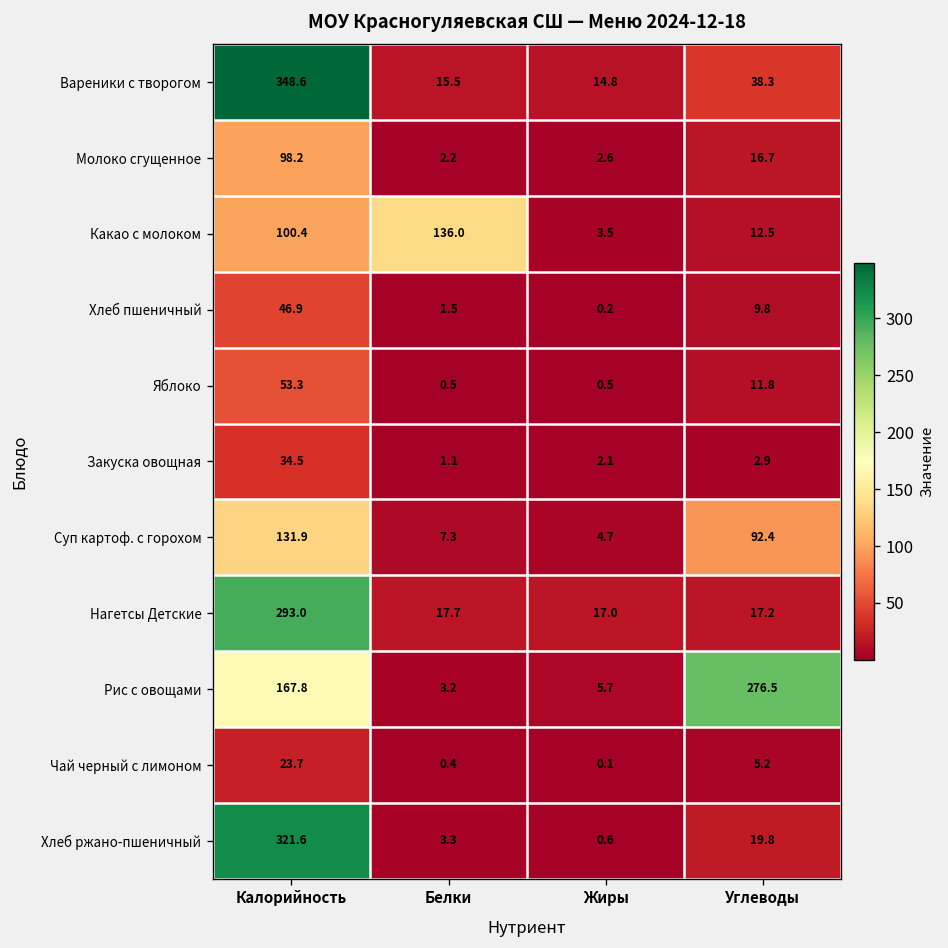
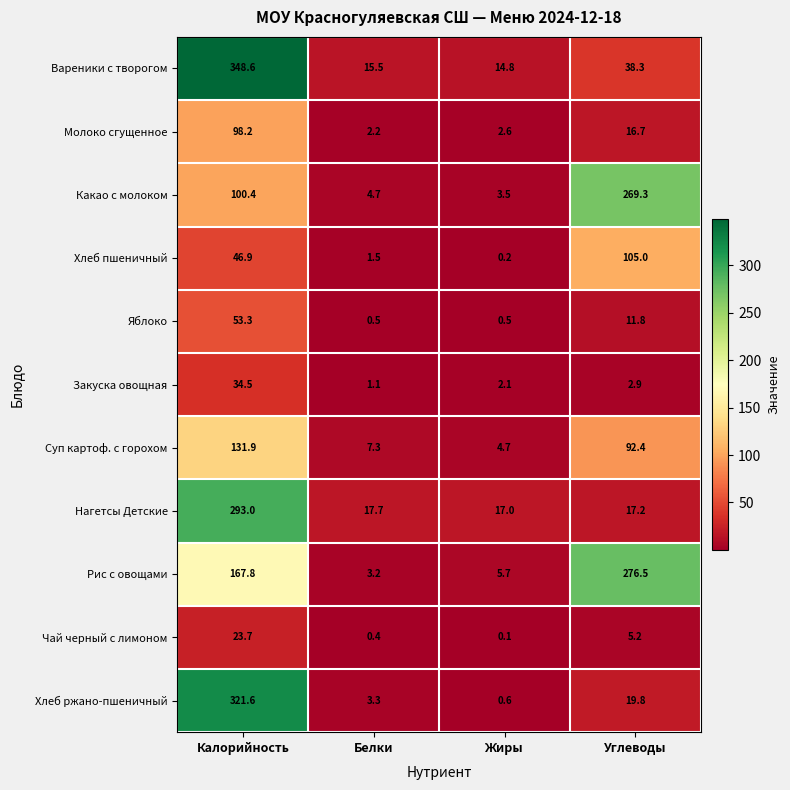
Какао с молоком, Белки: 136.0 -> 4.7
Какао с молоком, Углеводы: 12.5 -> 269.3
Хлеб пшеничный, Углеводы: 9.8 -> 105.0
